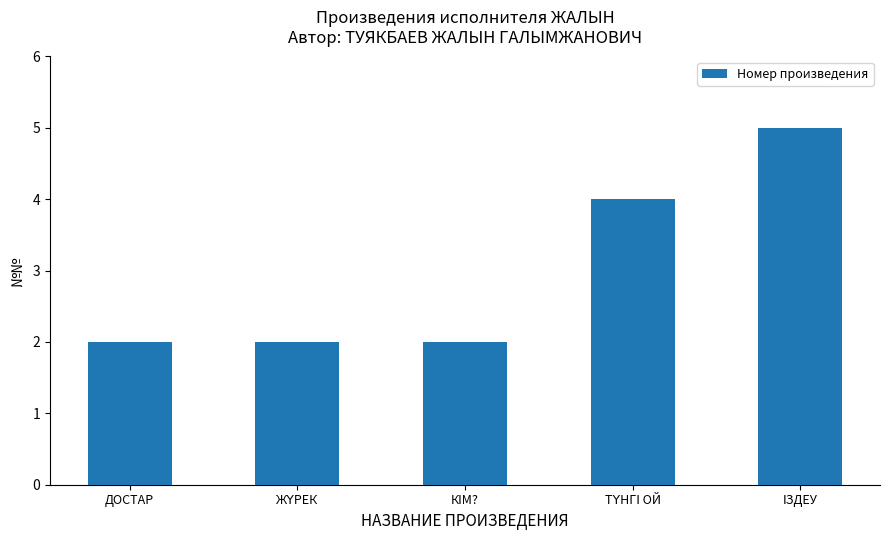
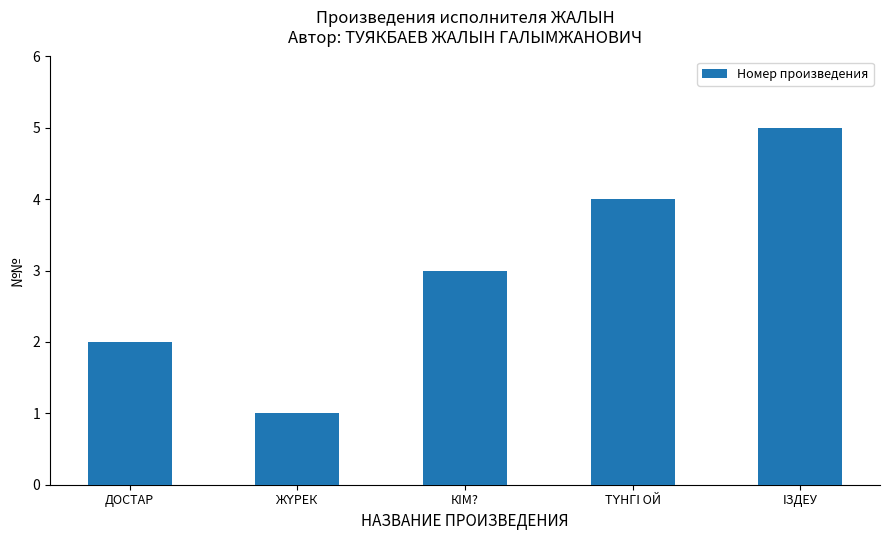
ЖҮРЕК: 2 -> 1
КІМ?: 2 -> 3
